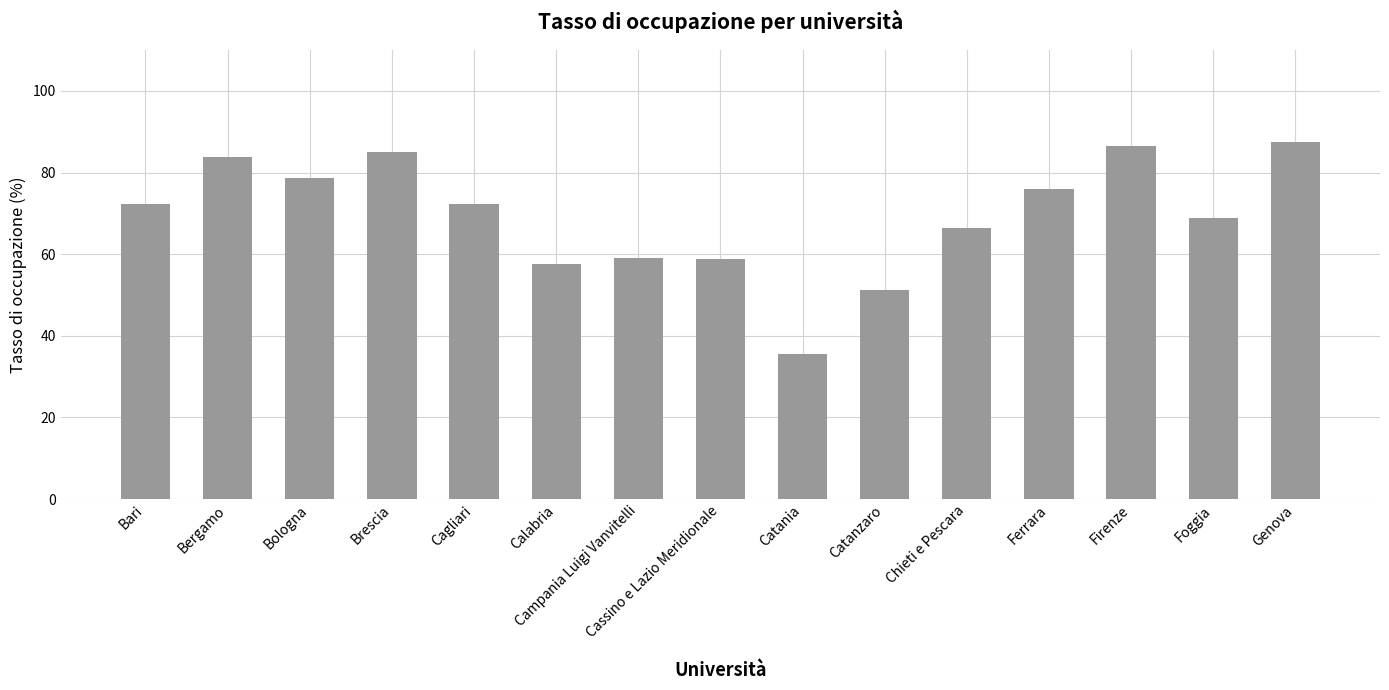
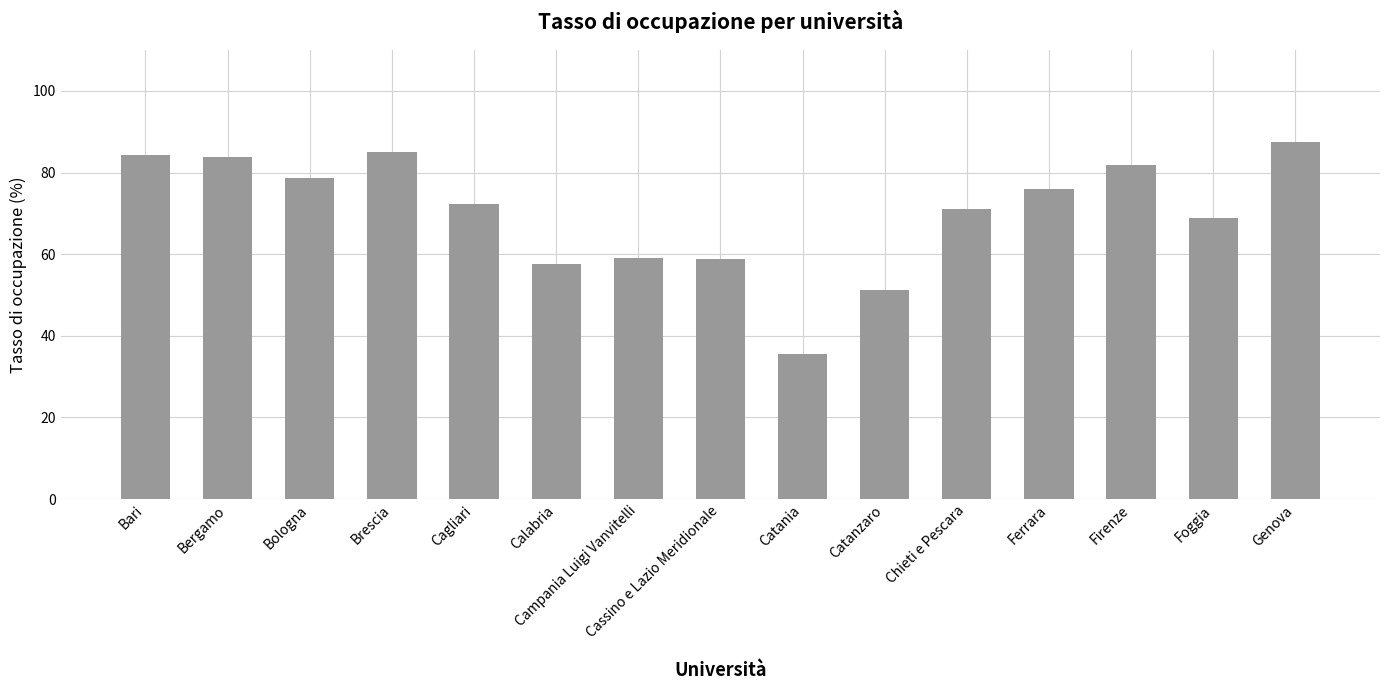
Bari: 72 -> 84
Chieti e Pescara: 66 -> 71
Firenze: 86 -> 82
